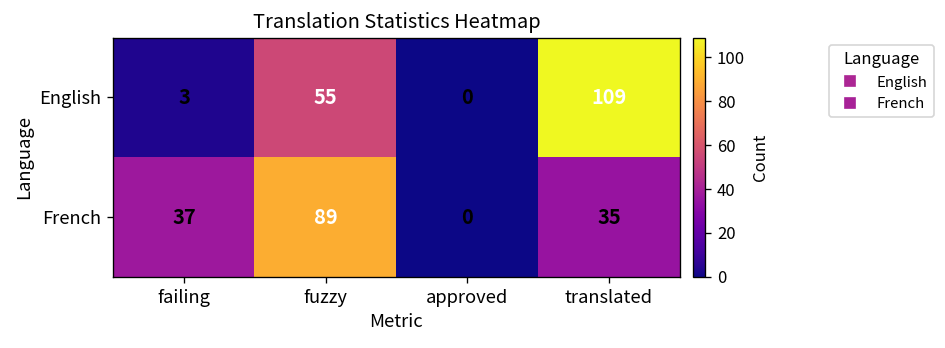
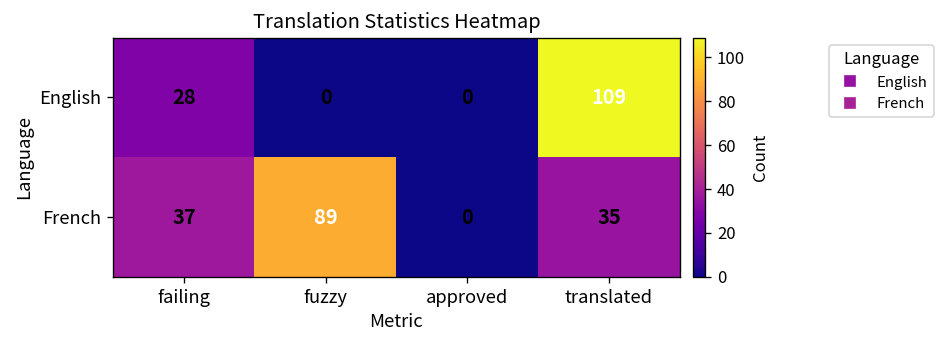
English, failing: 3 -> 28
English, fuzzy: 55 -> 0
